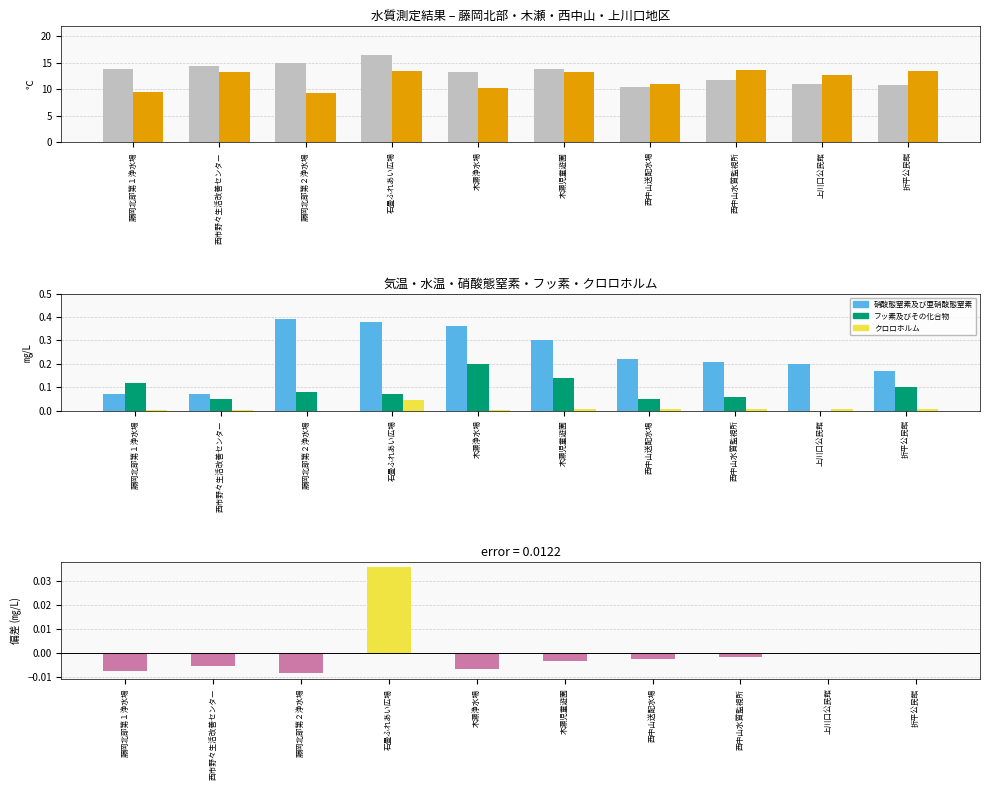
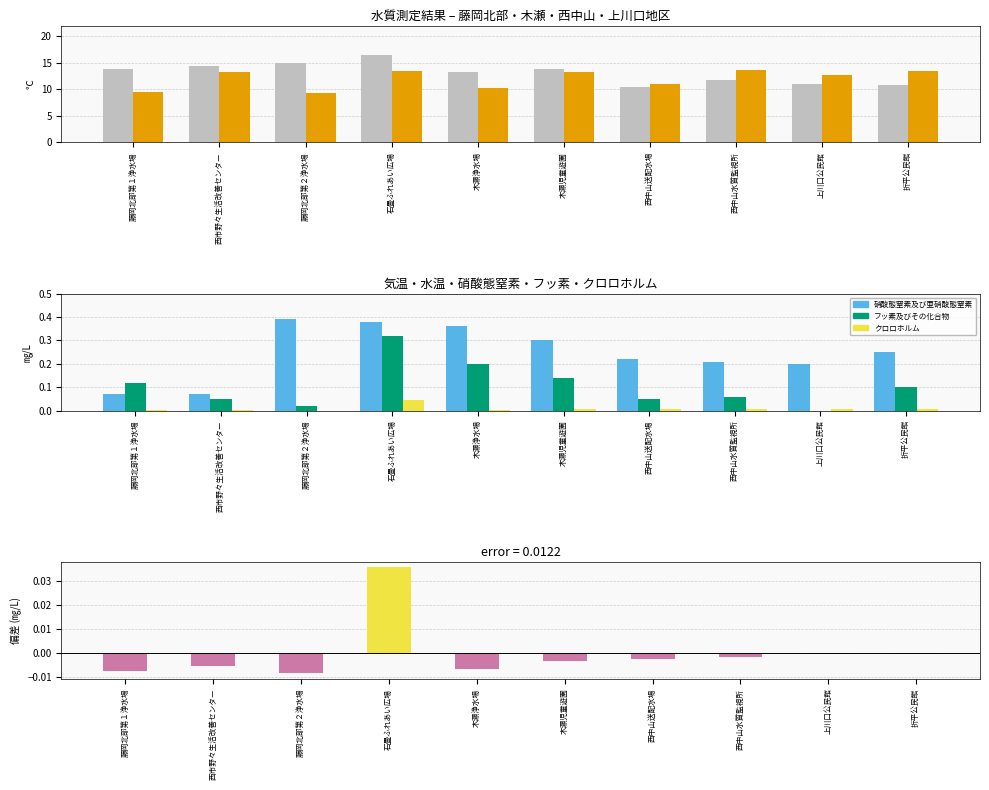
気温・水温・硝酸態窒素・フッ素・クロロホルム, フッ素及びその化合物, 藤岡北部第２浄水場: 0.08 -> 0.02
気温・水温・硝酸態窒素・フッ素・クロロホルム, フッ素及びその化合物, 石畳ふれあい広場: 0.07 -> 0.32
気温・水温・硝酸態窒素・フッ素・クロロホルム, 硝酸態窒素及び亜硝酸態窒素, 折平公民館: 0.17 -> 0.25
